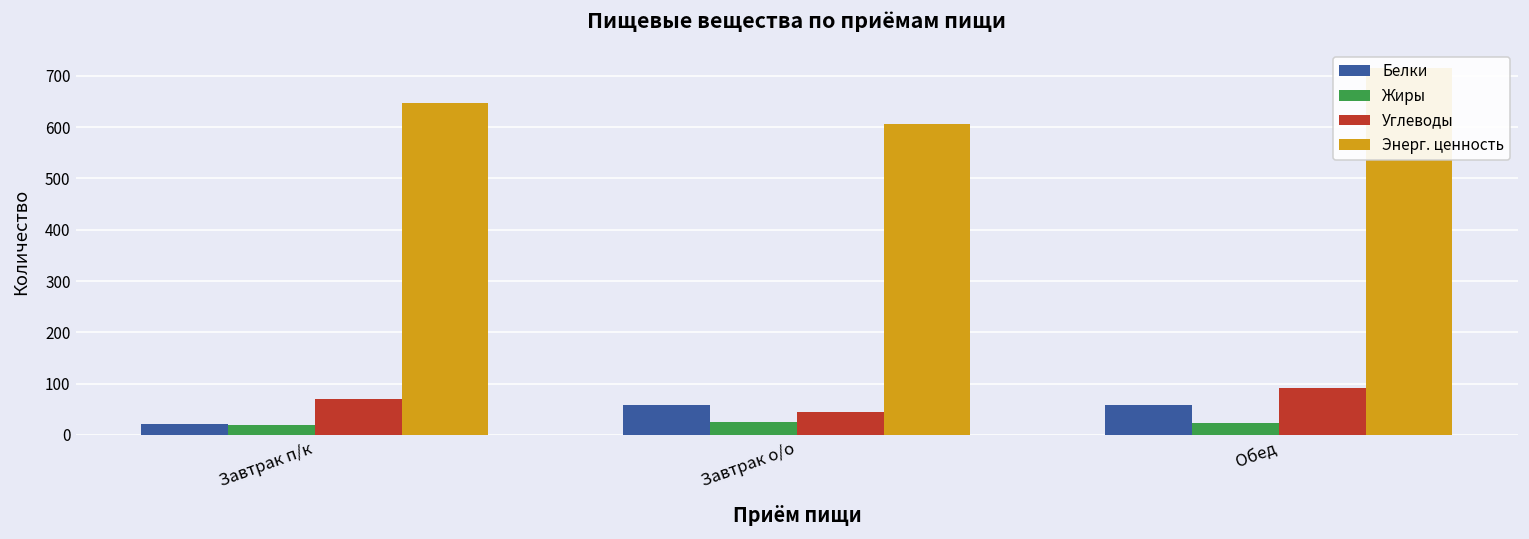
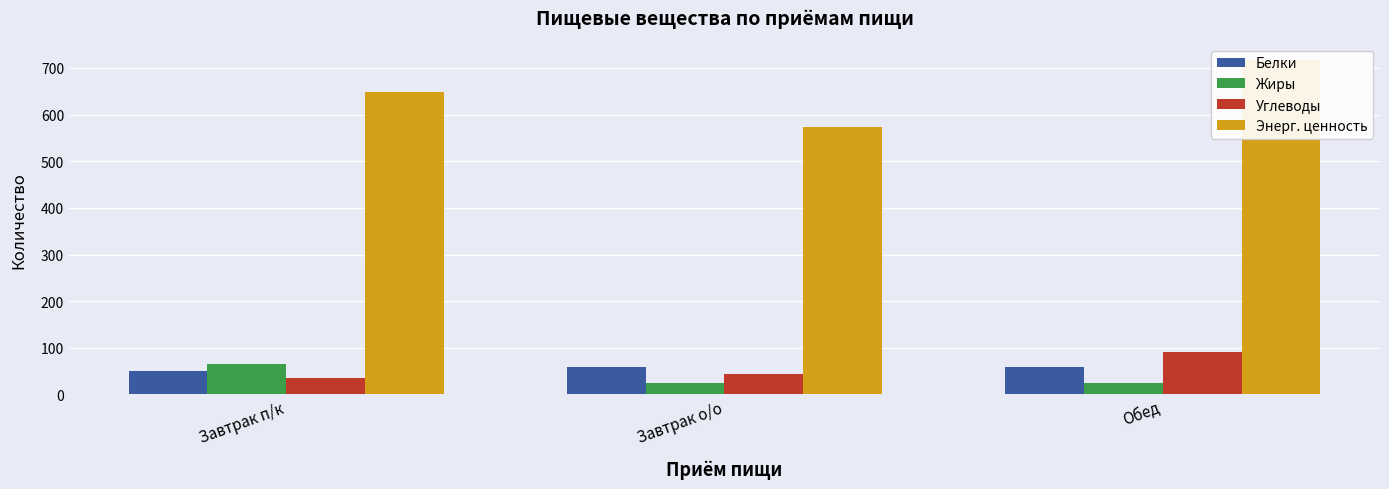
Белки, Завтрак п/к: 20 -> 50
Жиры, Завтрак п/к: 20 -> 70
Углеводы, Завтрак п/к: 70 -> 40
Энерг. ценность, Завтрак о/о: 610 -> 570
